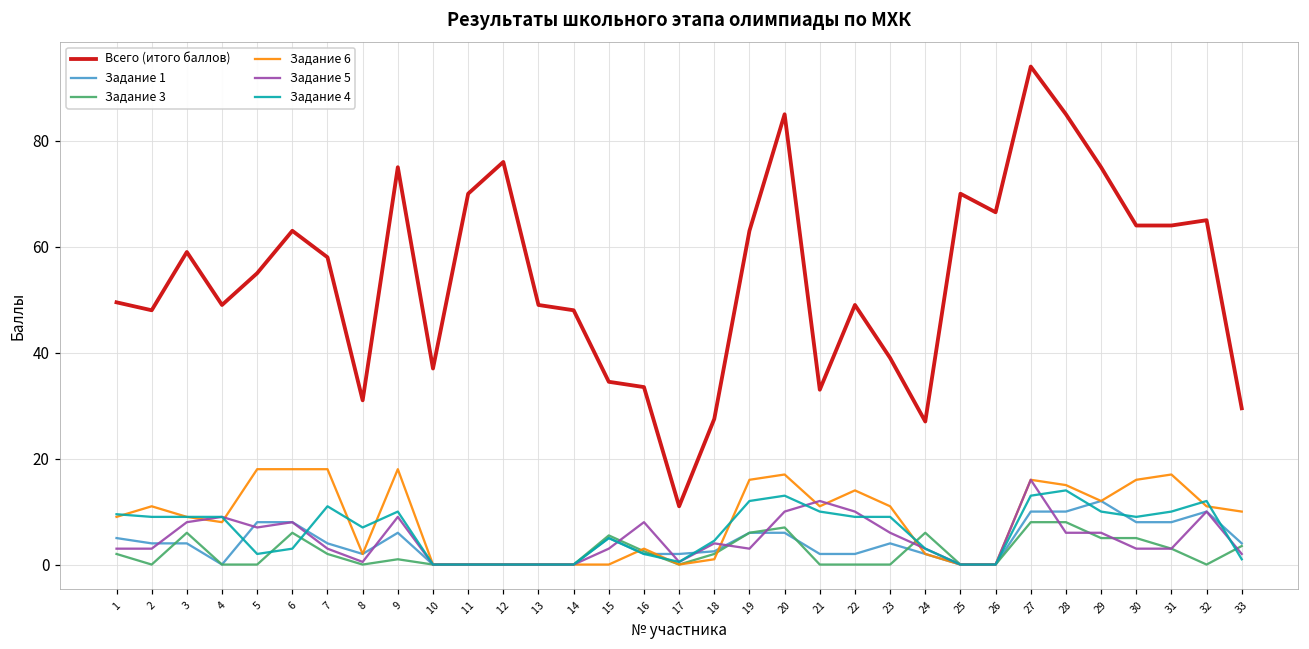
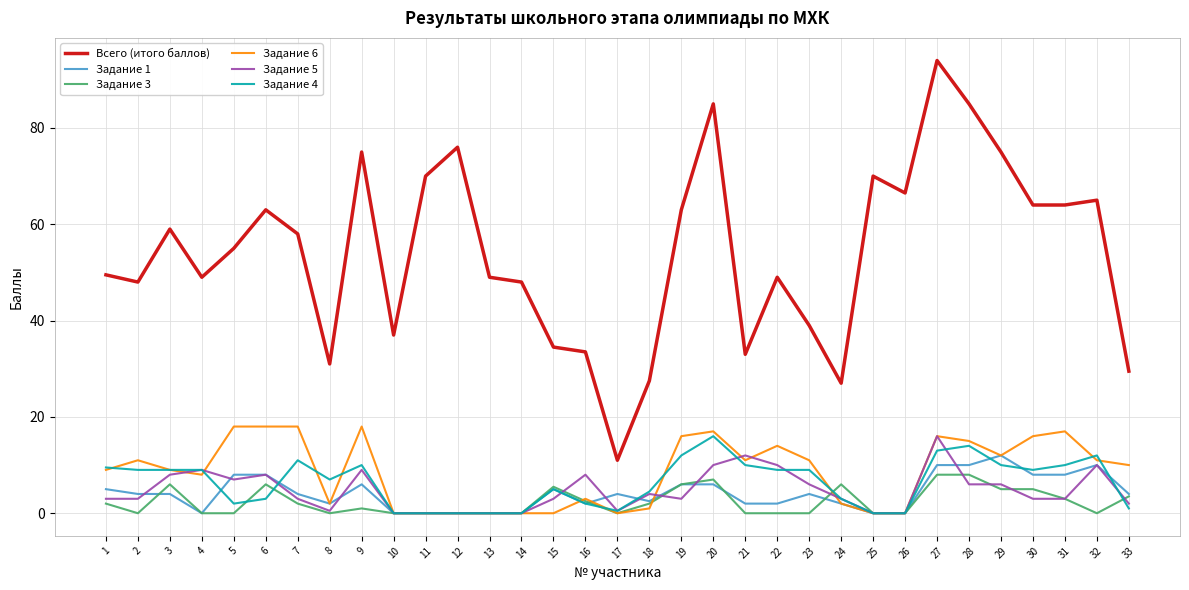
Задание 1, 17: 2 -> 4
Задание 4, 20: 13 -> 16
